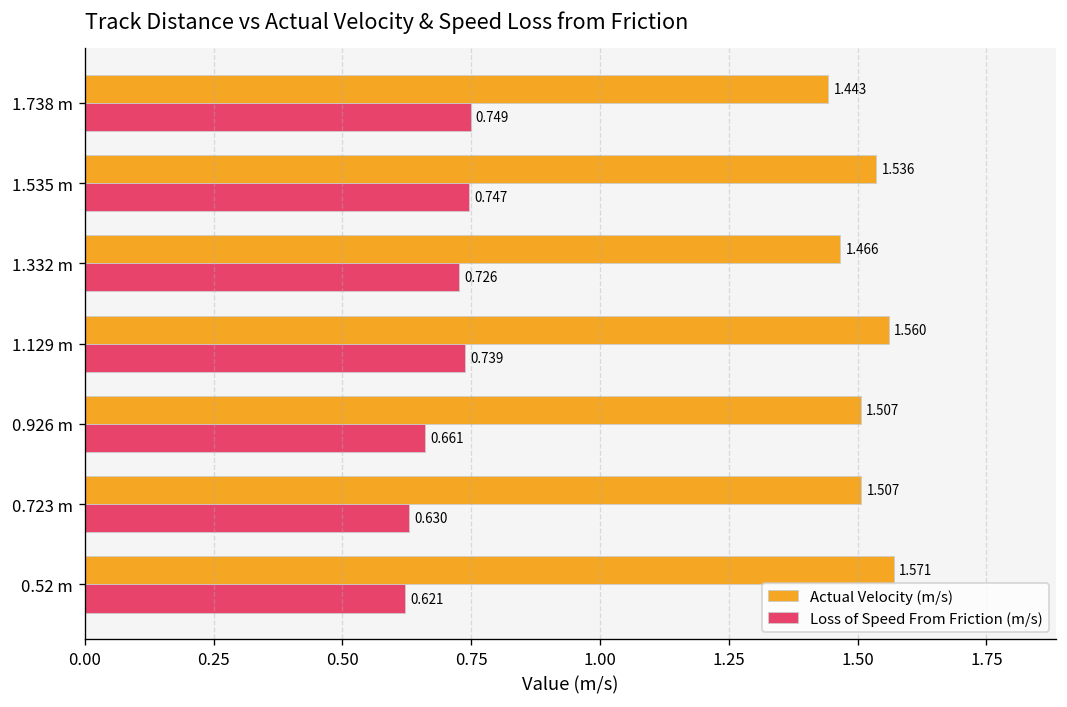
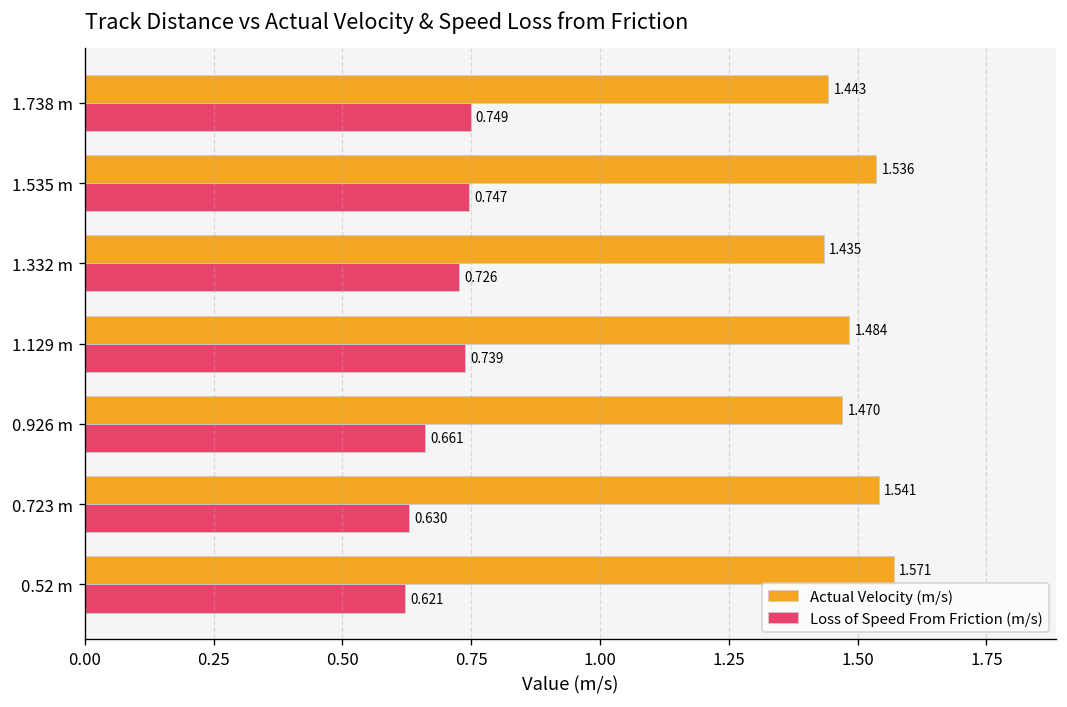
Actual Velocity (m/s), 1.332 m: 1.466 -> 1.435
Actual Velocity (m/s), 1.129 m: 1.560 -> 1.484
Actual Velocity (m/s), 0.926 m: 1.507 -> 1.470
Actual Velocity (m/s), 0.723 m: 1.507 -> 1.541
